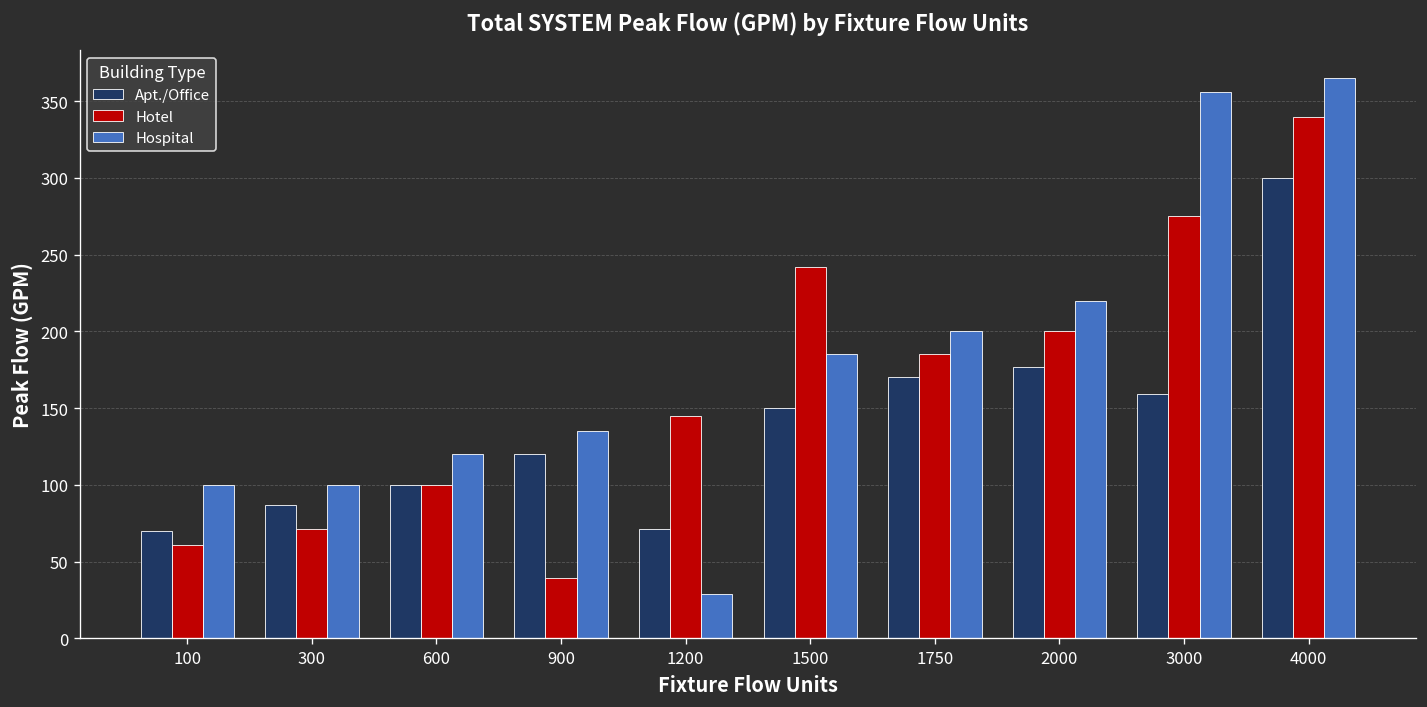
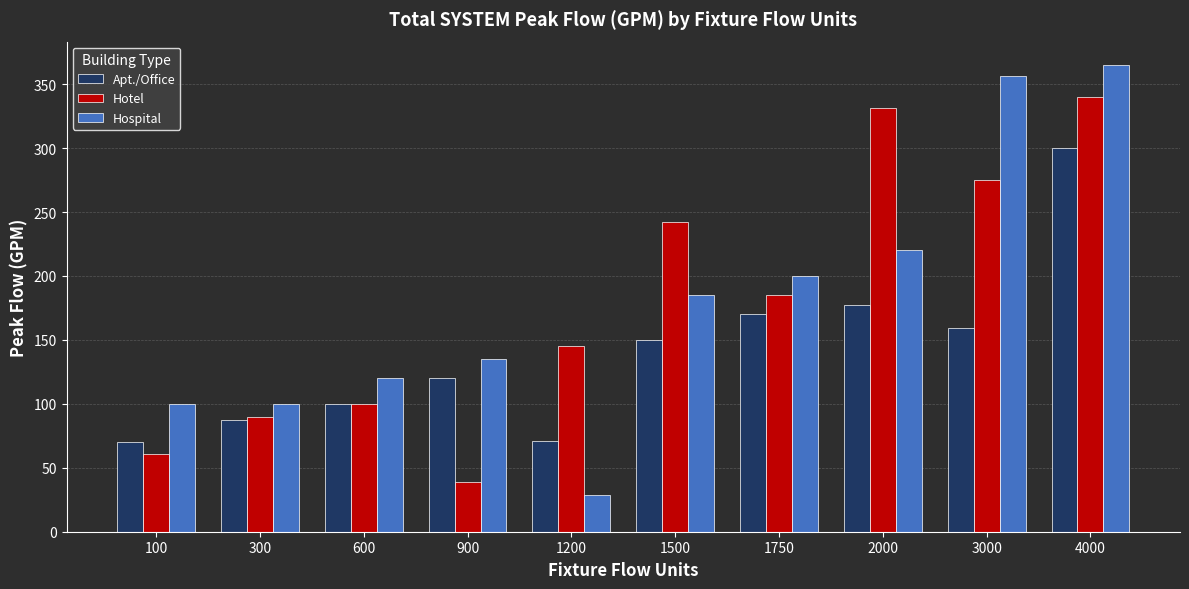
Hotel, 300: 71 -> 90
Hotel, 2000: 200 -> 331
